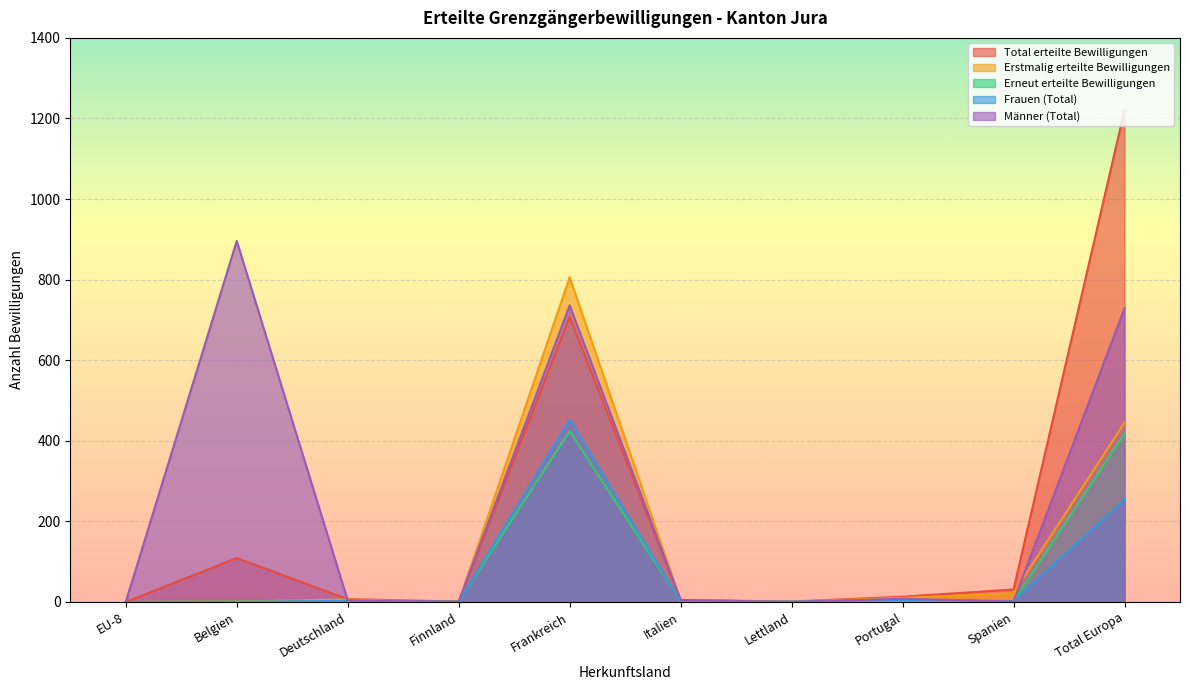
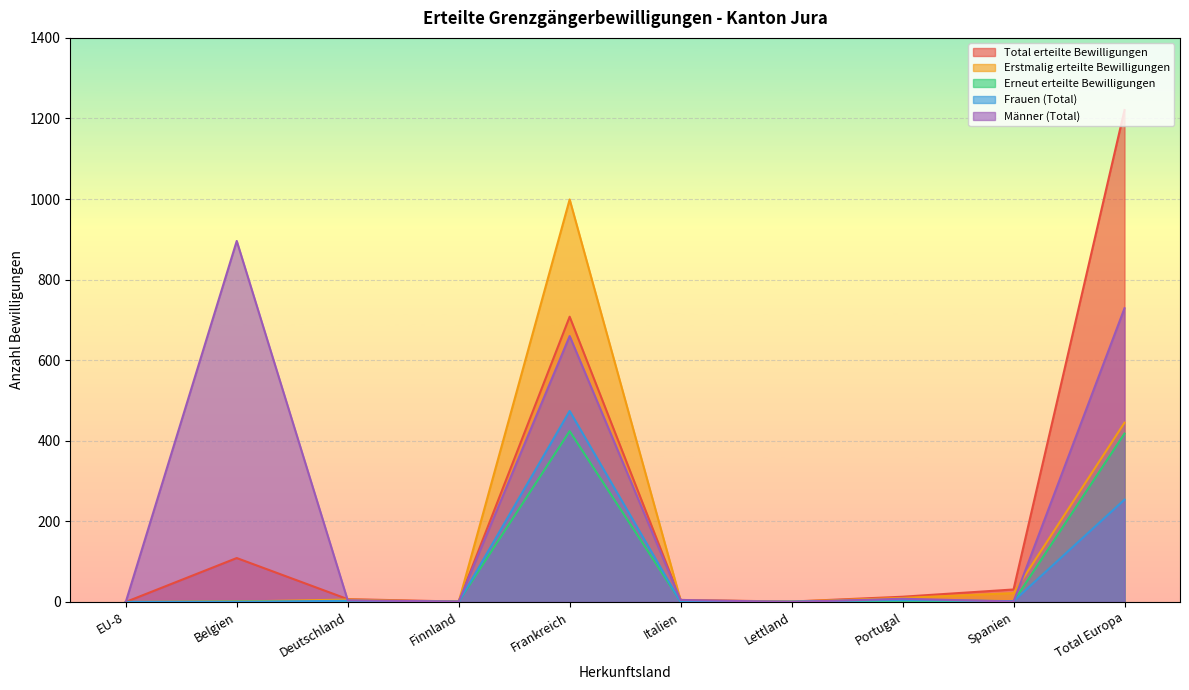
Erstmalig erteilte Bewilligungen, Frankreich: 810 -> 1000
Frauen (Total), Frankreich: 450 -> 470
Männer (Total), Frankreich: 740 -> 660
